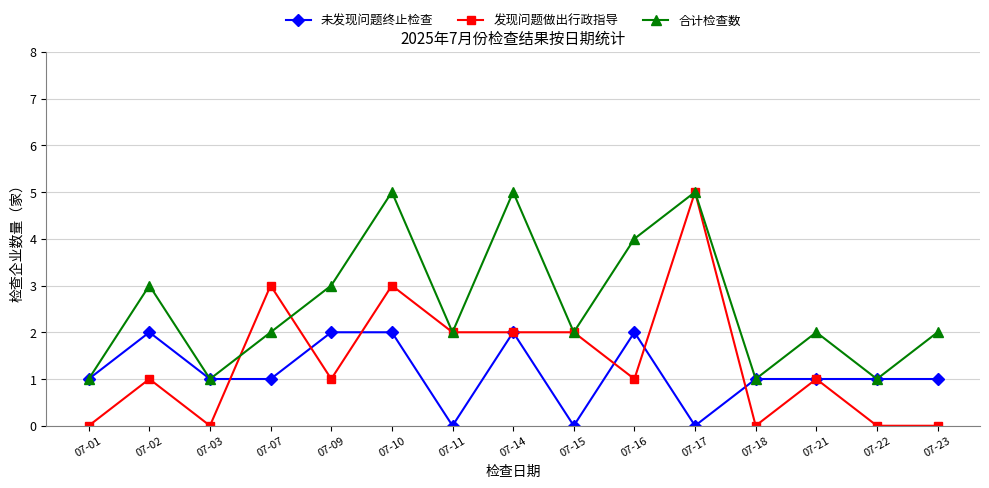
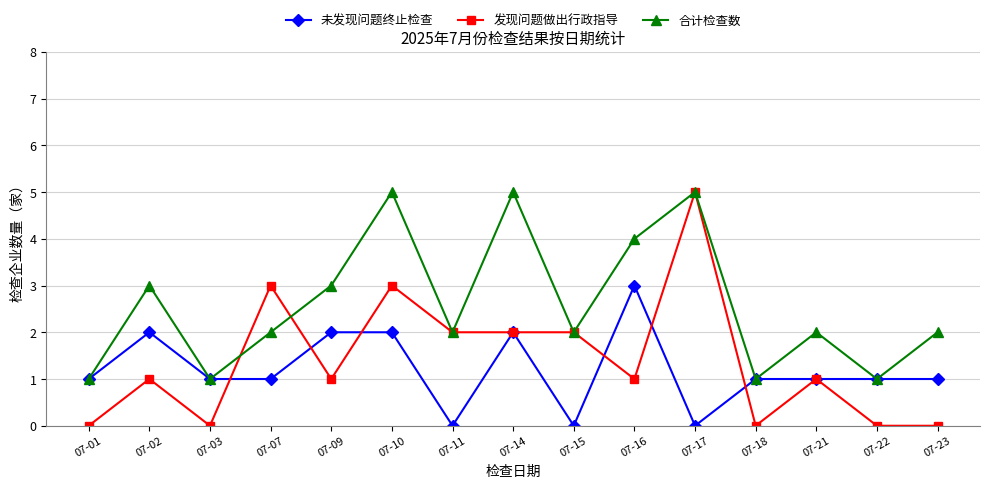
未发现问题终止检查, 07-16: 2 -> 3
